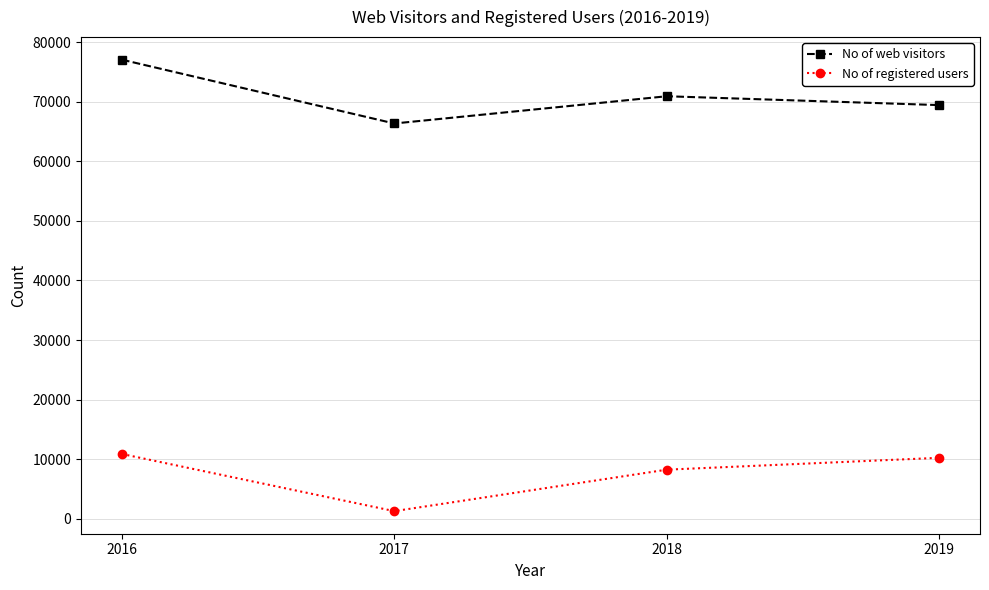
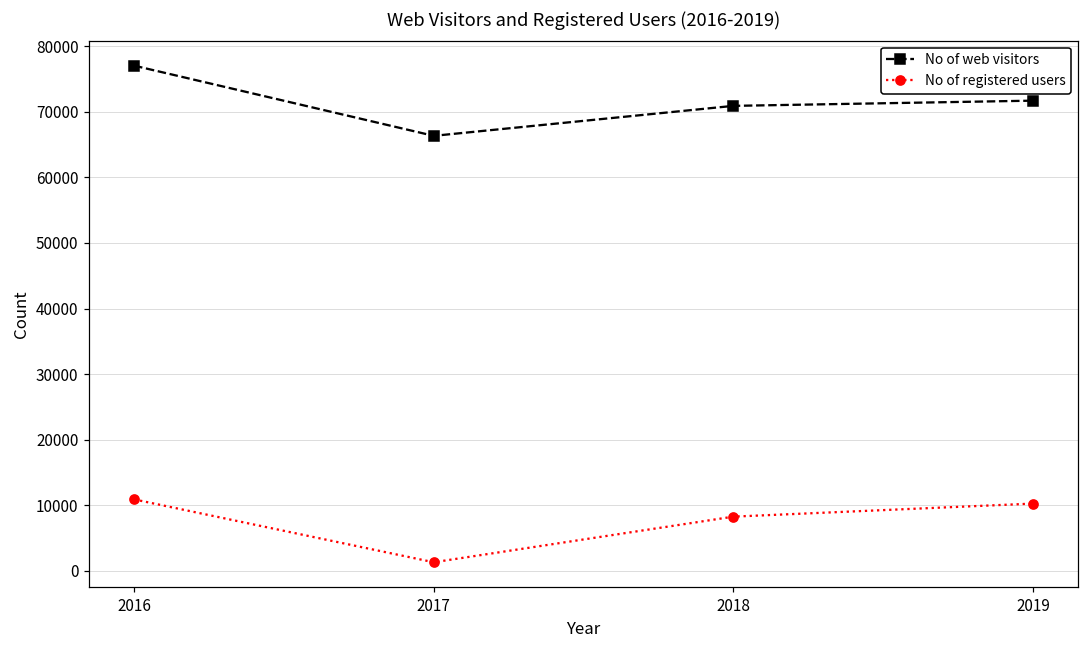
No of web visitors, 2019: 69000 -> 72000
